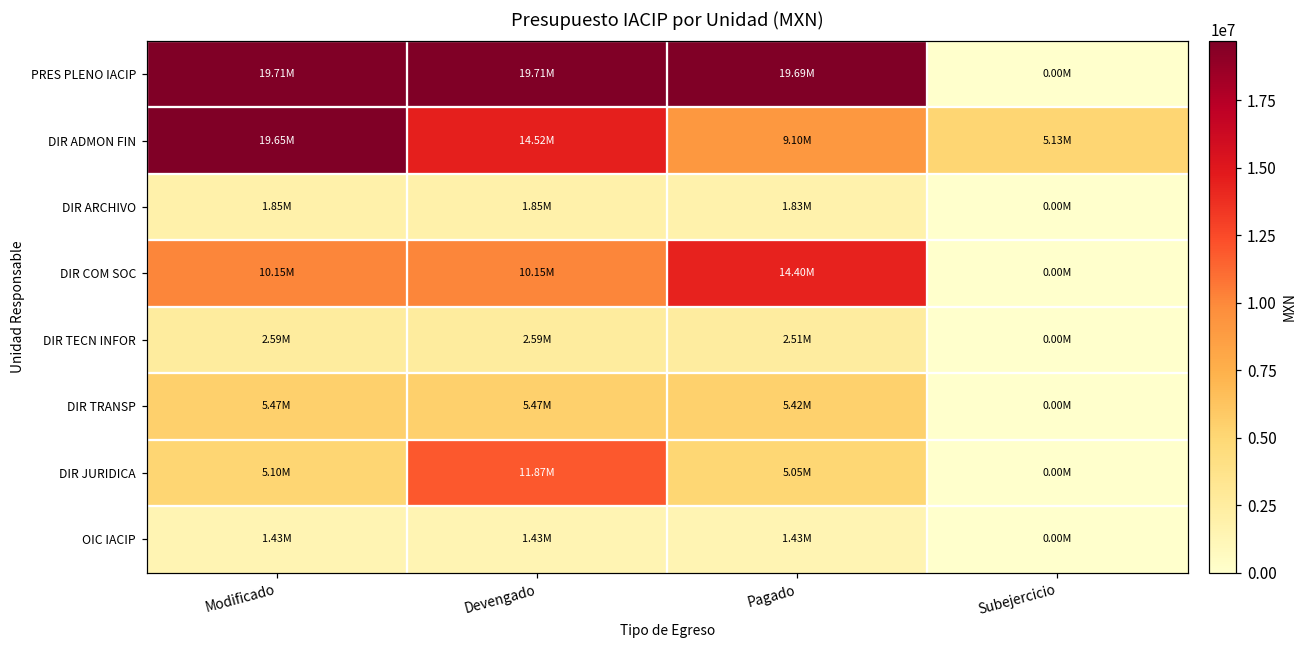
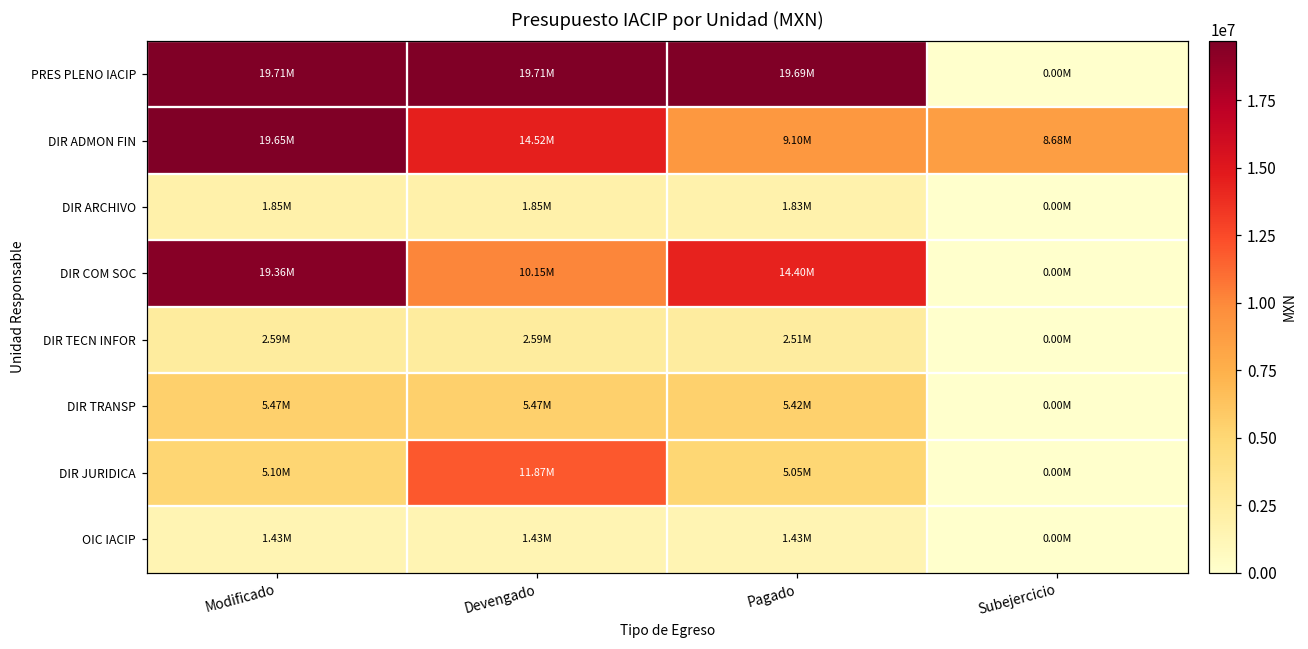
DIR ADMON FIN, Subejercicio: 5.13M -> 8.68M
DIR COM SOC, Modificado: 10.15M -> 19.36M
